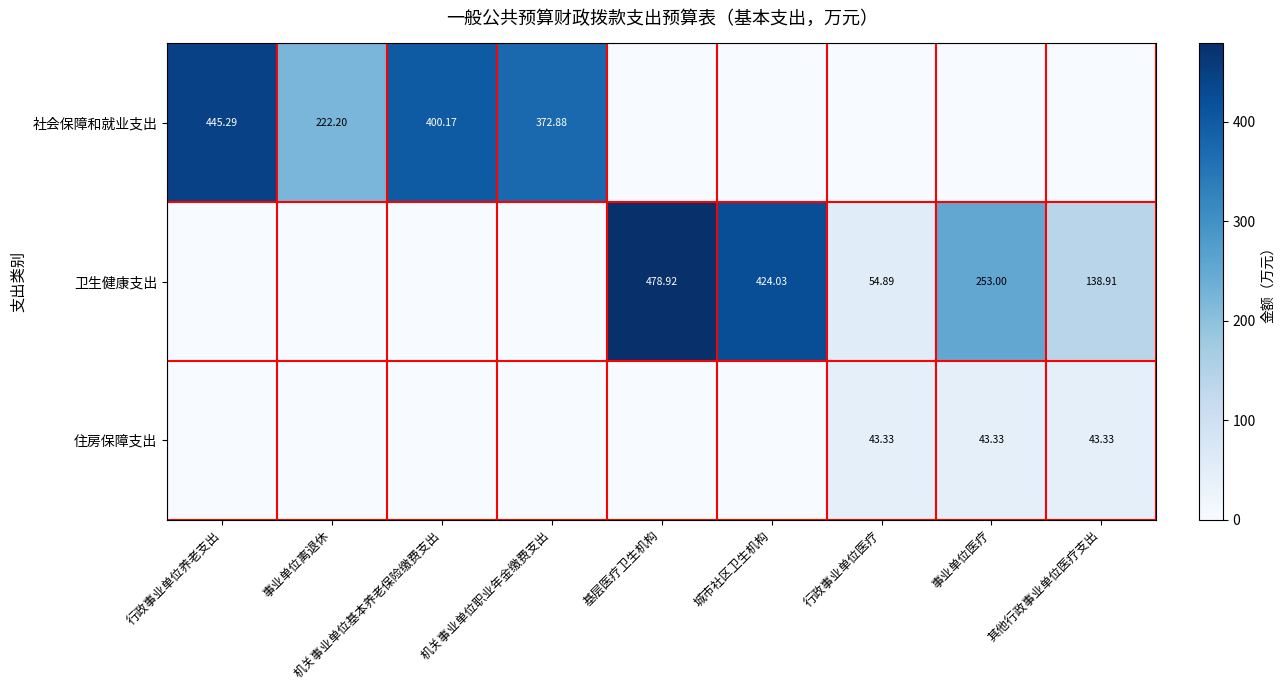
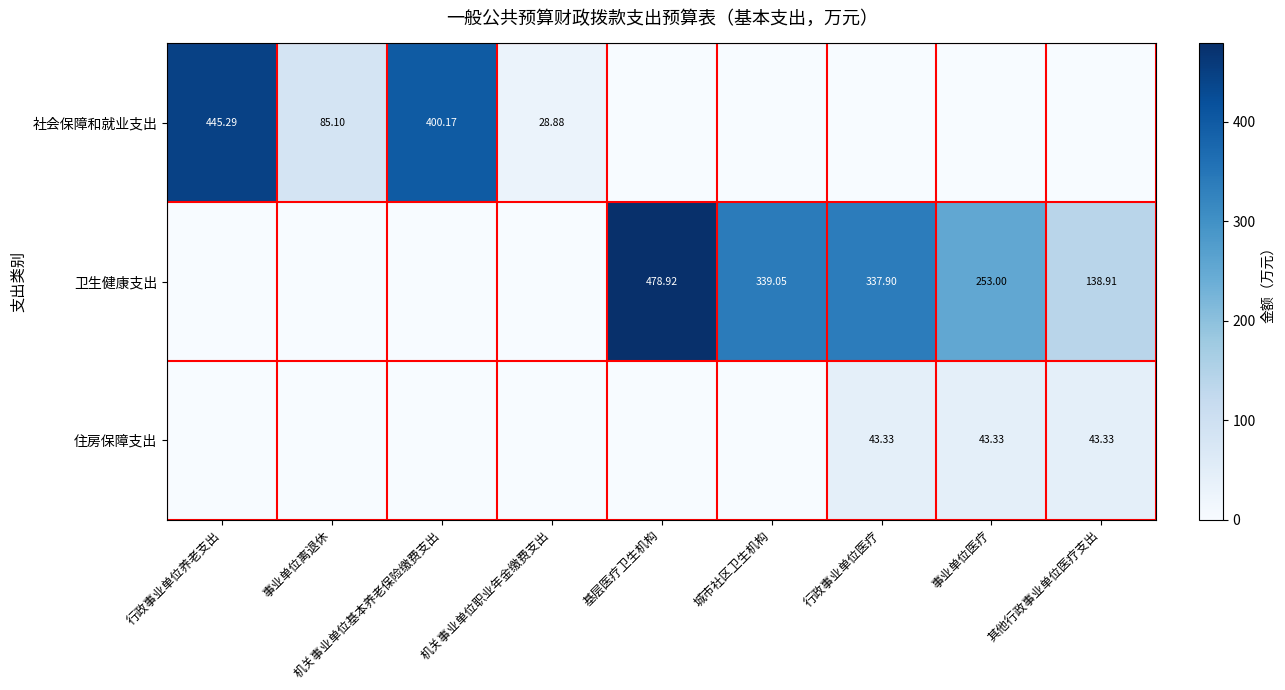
社会保障和就业支出, 事业单位离退休: 222.20 -> 85.10
社会保障和就业支出, 机关事业单位职业年金缴费支出: 372.88 -> 28.88
卫生健康支出, 城市社区卫生机构: 424.03 -> 339.05
卫生健康支出, 行政事业单位医疗: 54.89 -> 337.90
